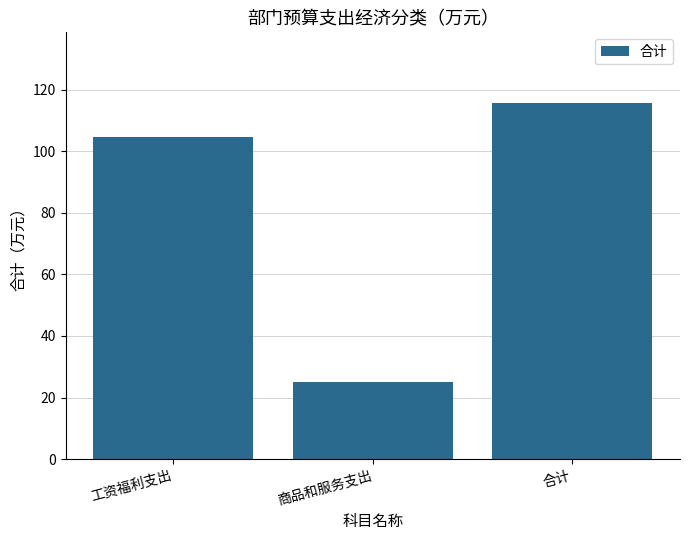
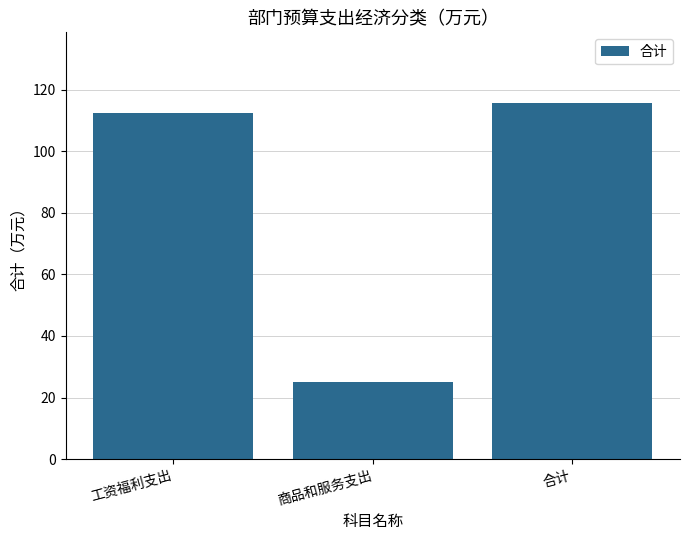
工资福利支出: 105 -> 112
